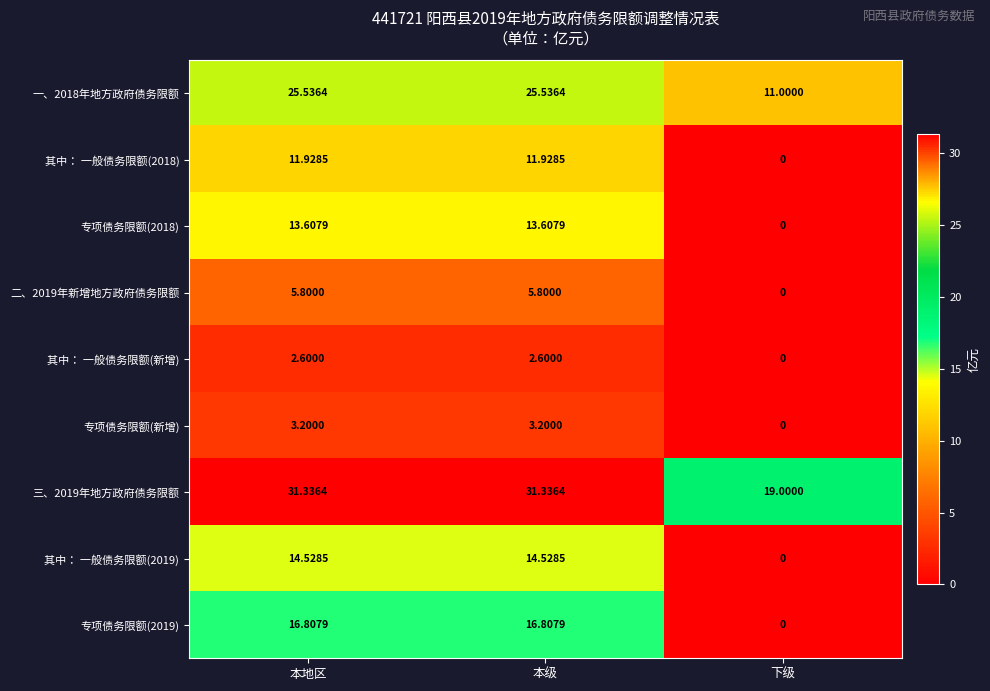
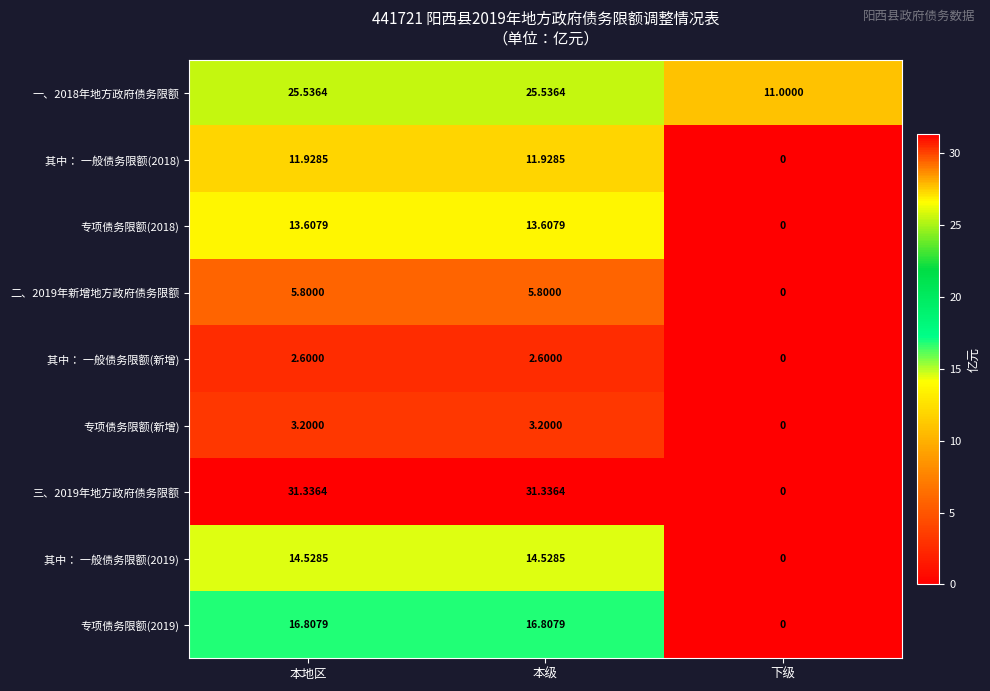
三、2019年地方政府债务限额, 下级: 19.0000 -> 0
